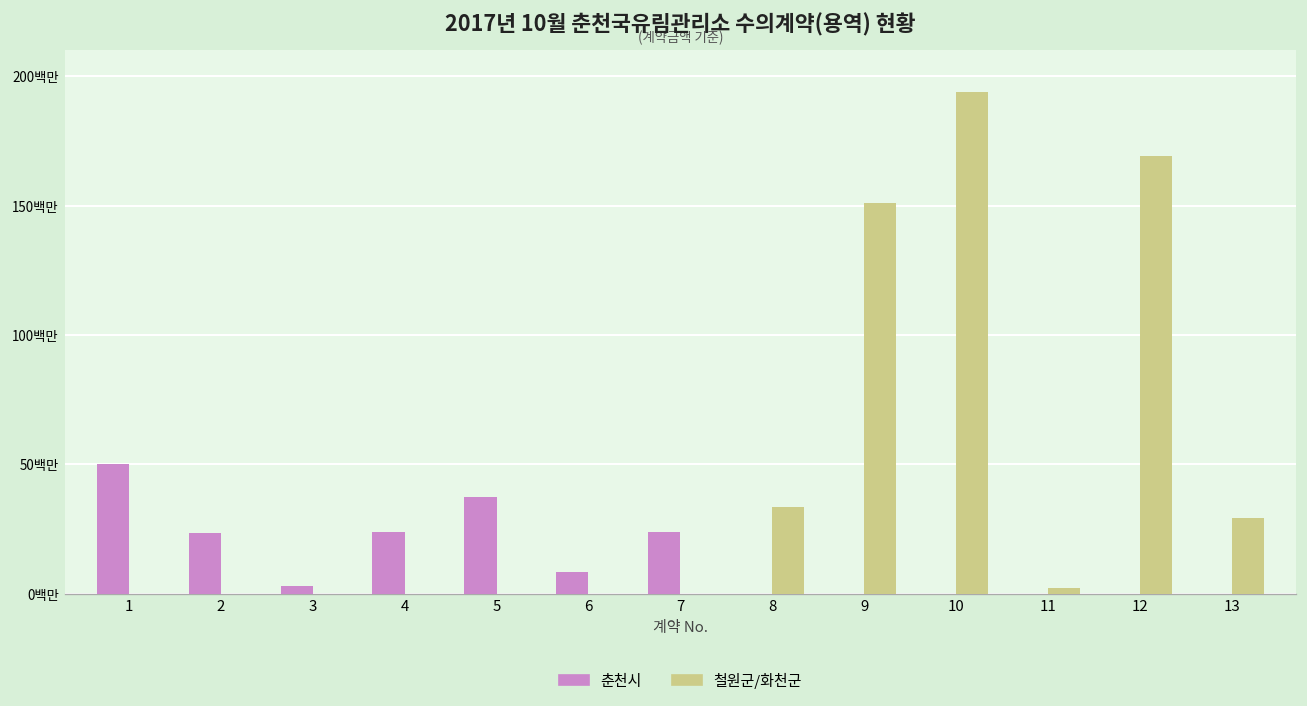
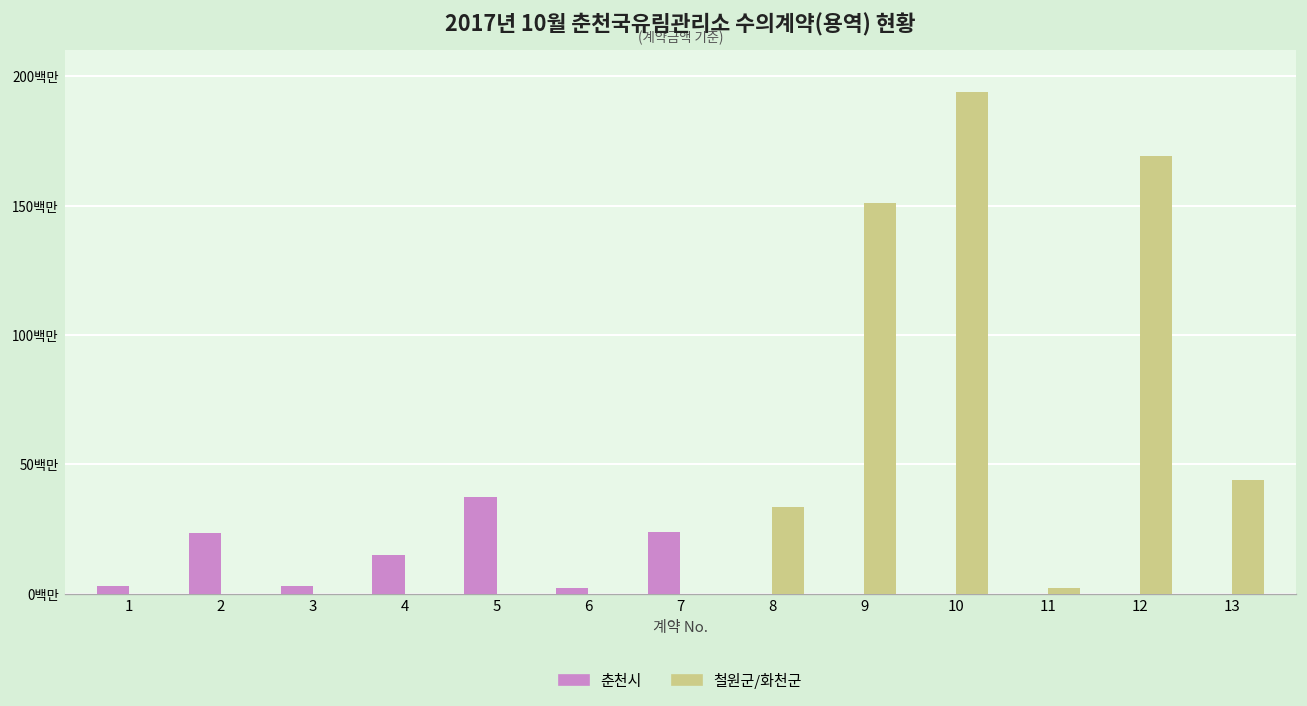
춘천시, 1: 50백만 -> 3백만
춘천시, 4: 24백만 -> 15백만
춘천시, 6: 8백만 -> 2백만
철원군/화천군, 13: 29백만 -> 44백만
